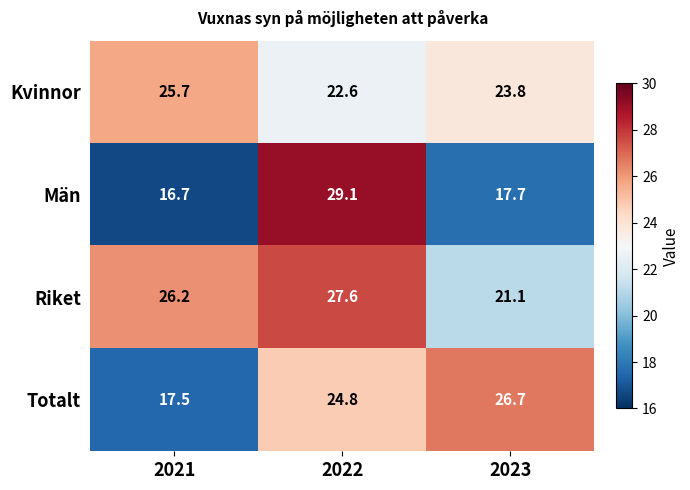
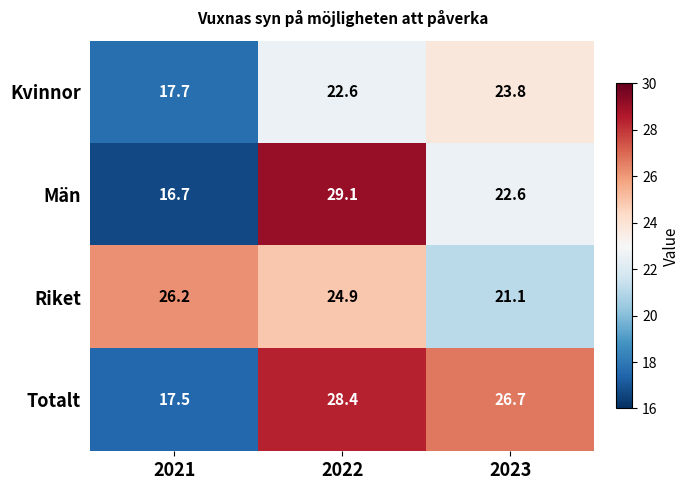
Kvinnor, 2021: 25.7 -> 17.7
Män, 2023: 17.7 -> 22.6
Riket, 2022: 27.6 -> 24.9
Totalt, 2022: 24.8 -> 28.4
